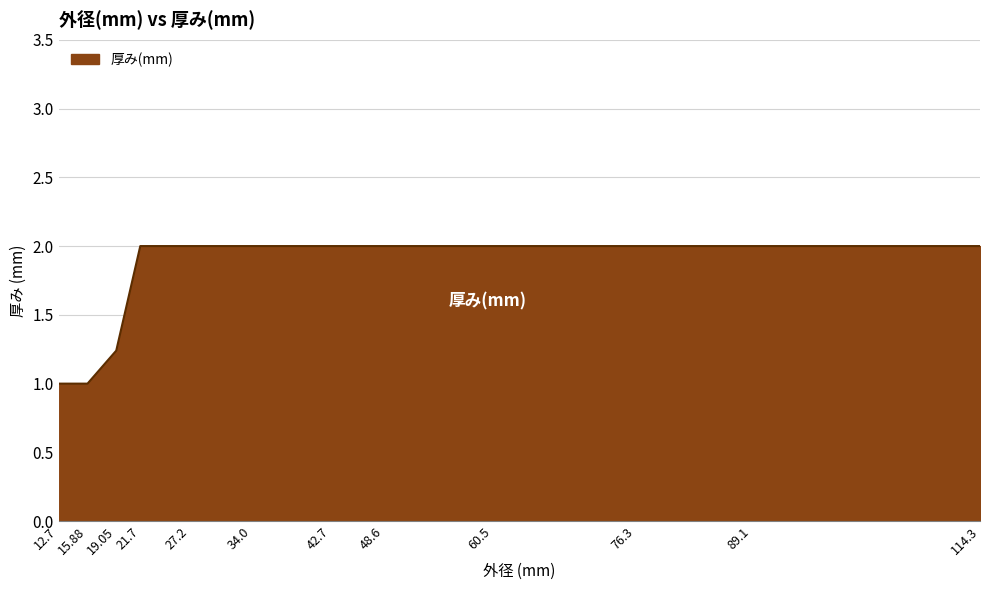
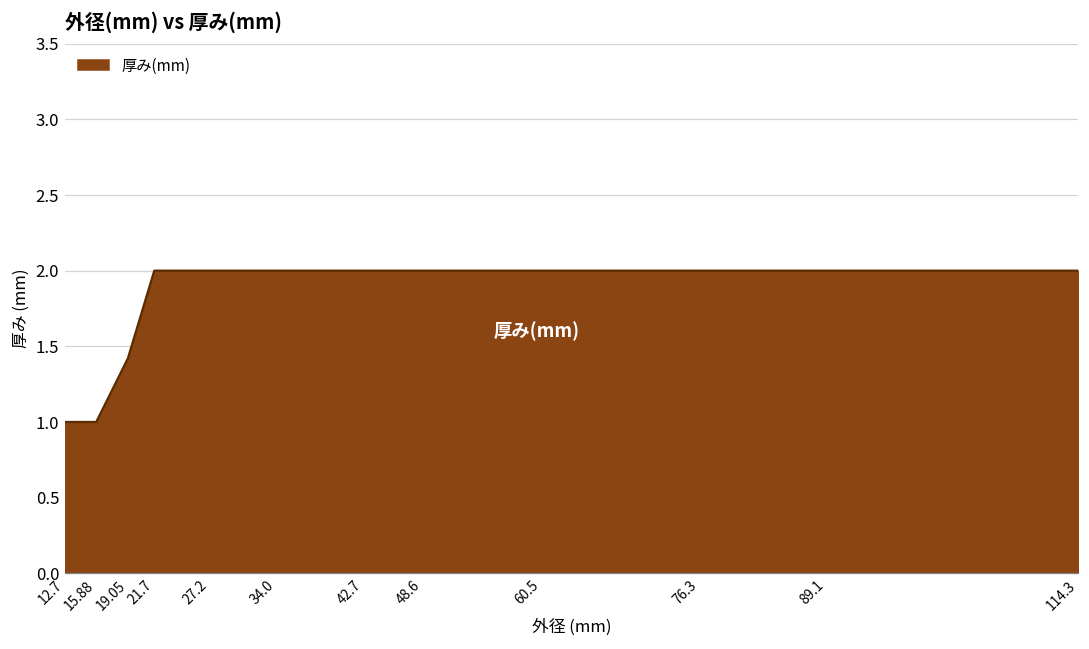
19.05: 1.24 -> 1.42
